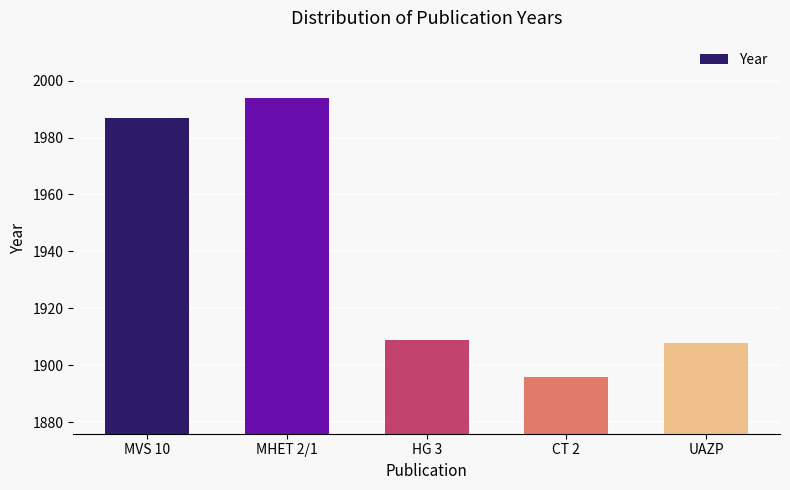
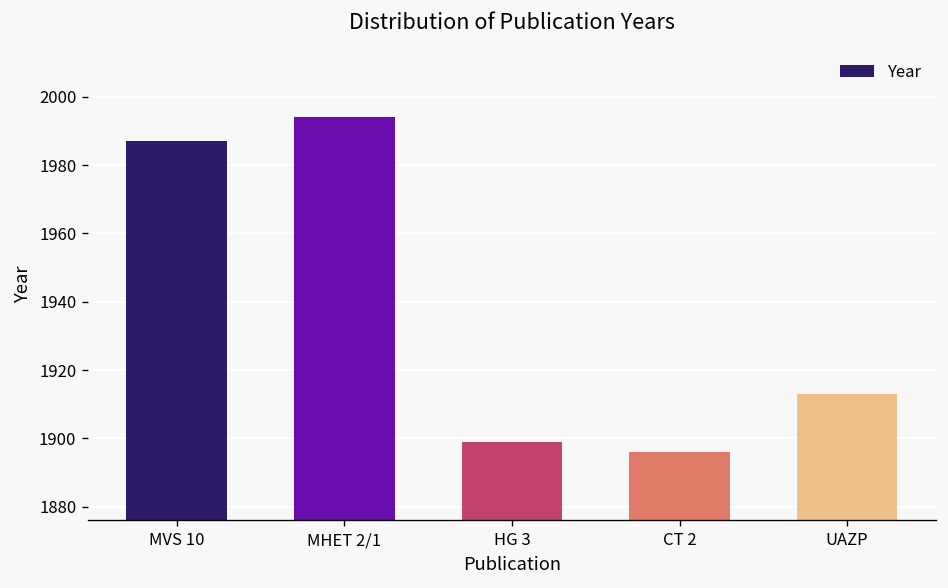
HG 3: 1909 -> 1899
UAZP: 1908 -> 1913
